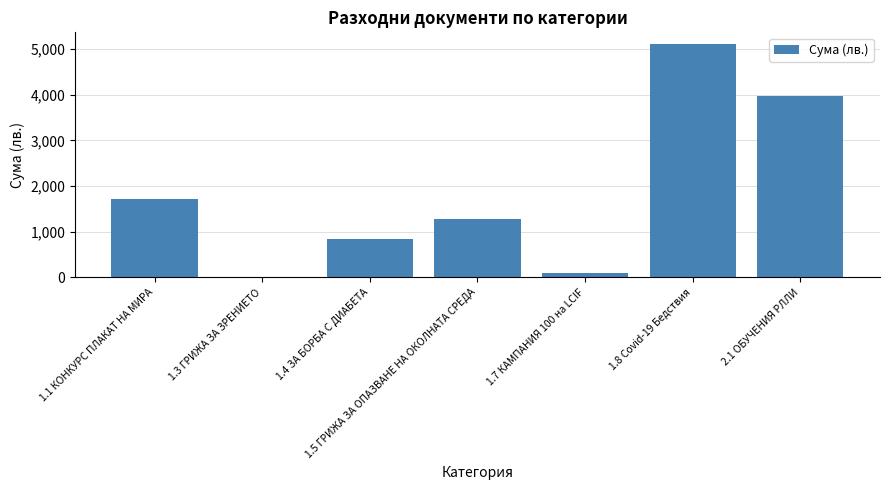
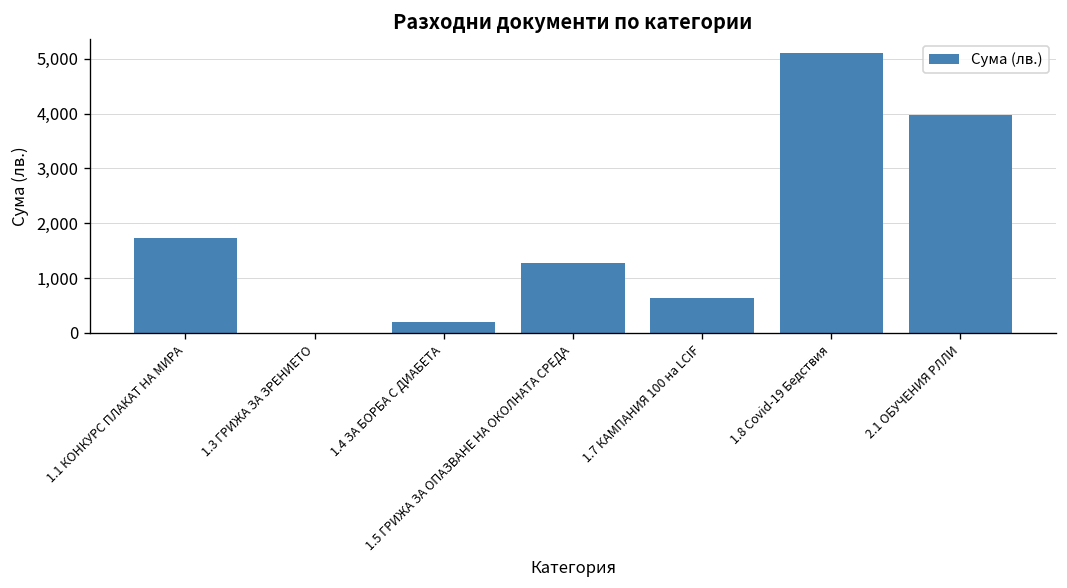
1.4 ЗА БОРБА С ДИАБЕТА: 800 -> 200
1.7 КАМПАНИЯ 100 на LCIF: 100 -> 600
